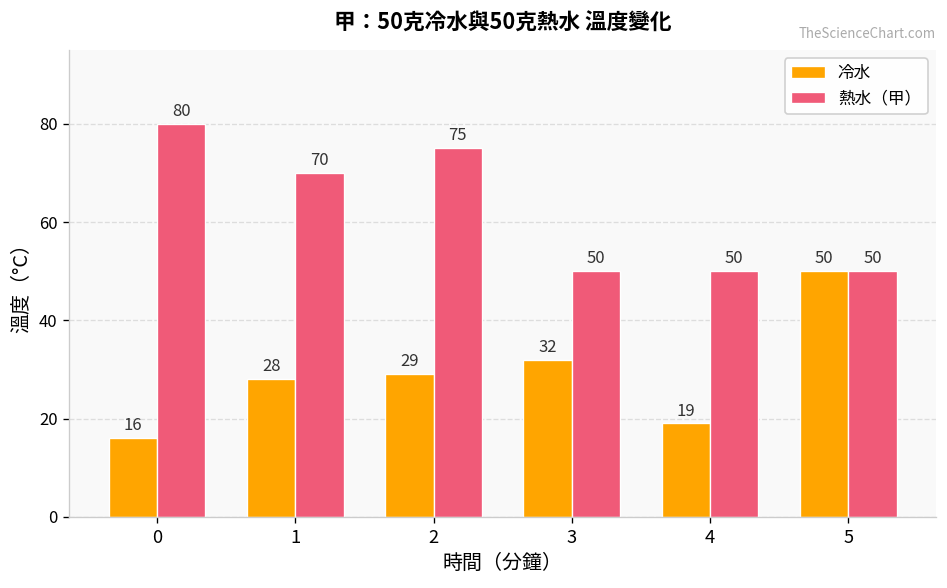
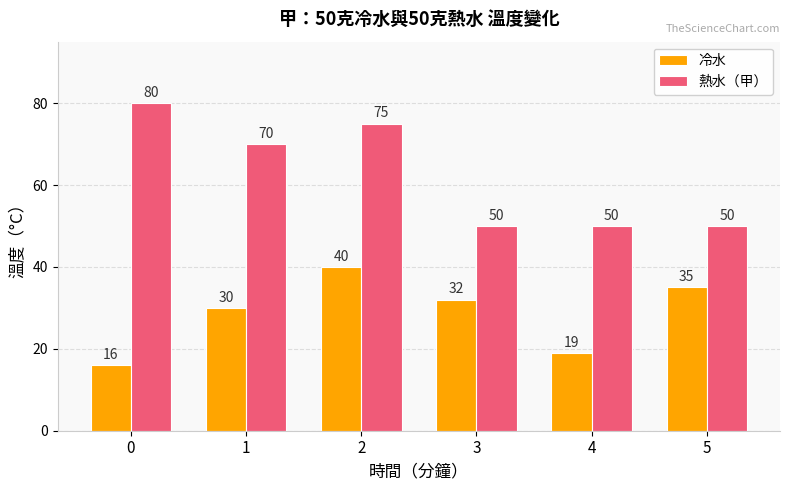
冷水, 1: 28 -> 30
冷水, 2: 29 -> 40
冷水, 5: 50 -> 35
